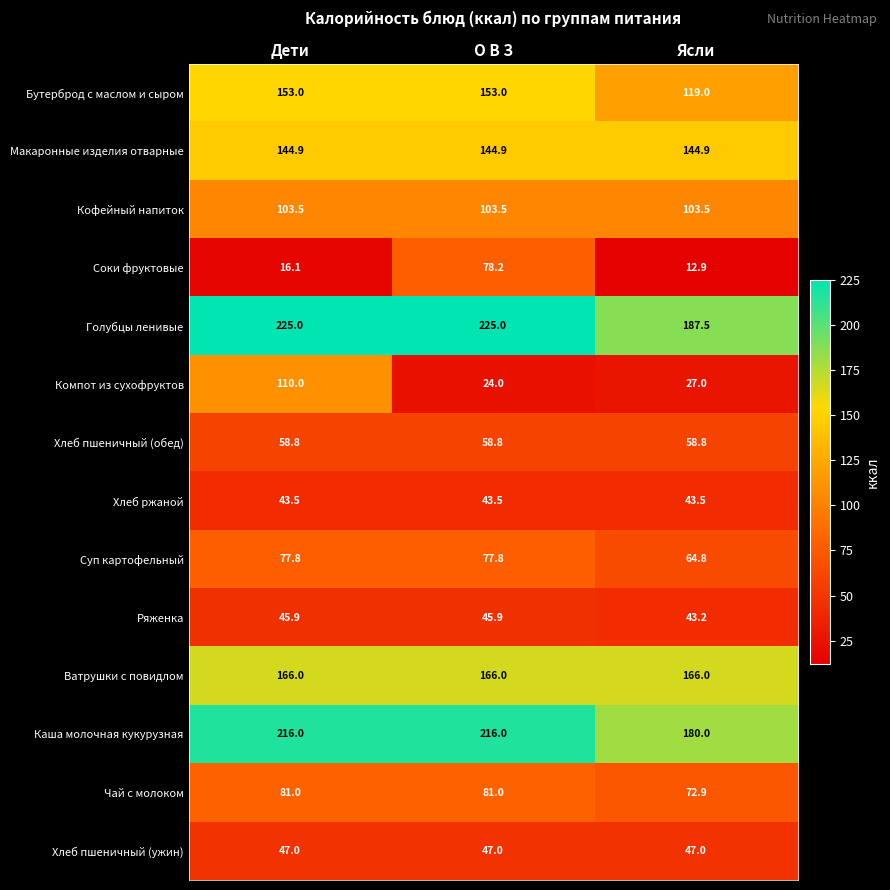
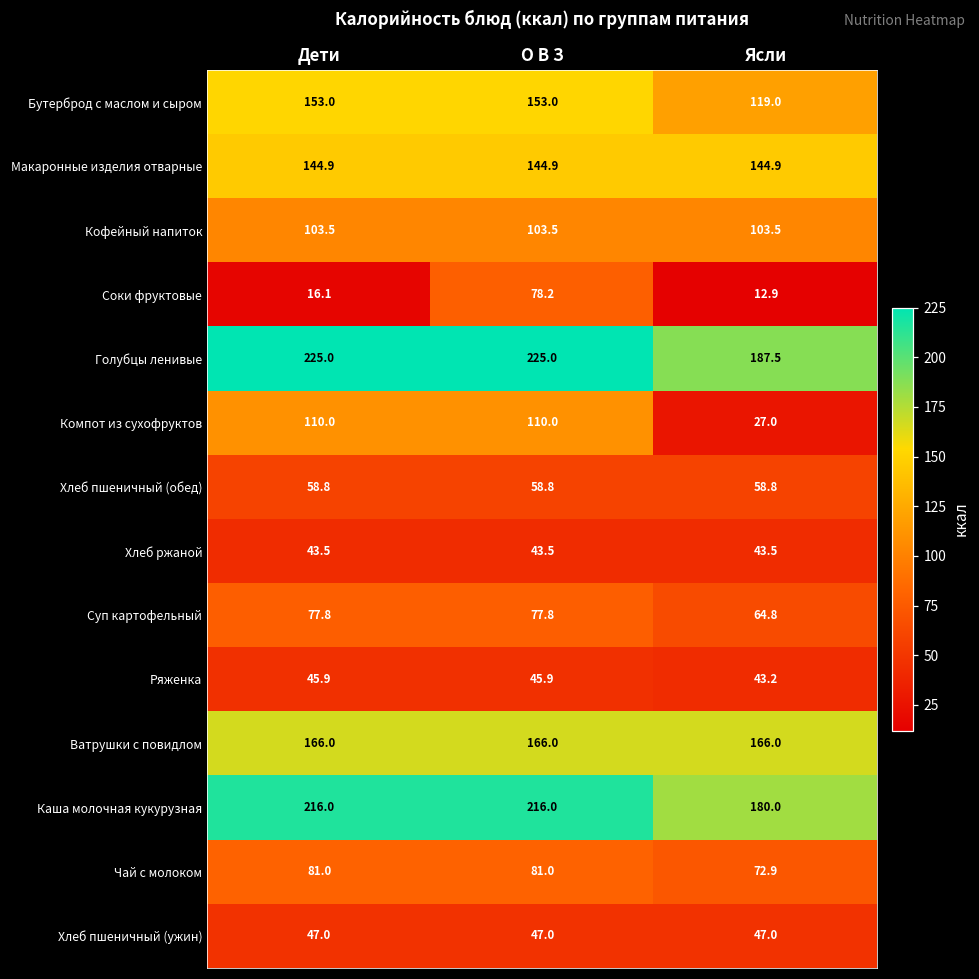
Компот из сухофруктов, О В З: 24.0 -> 110.0
